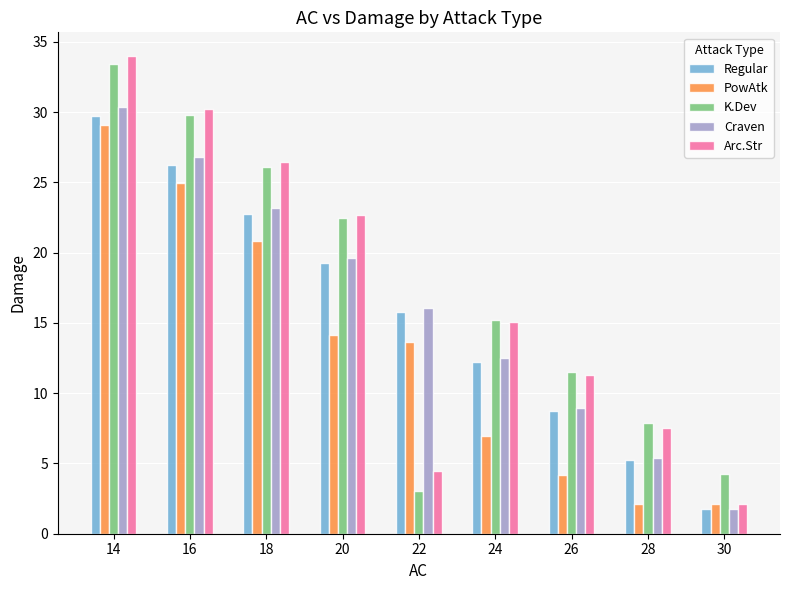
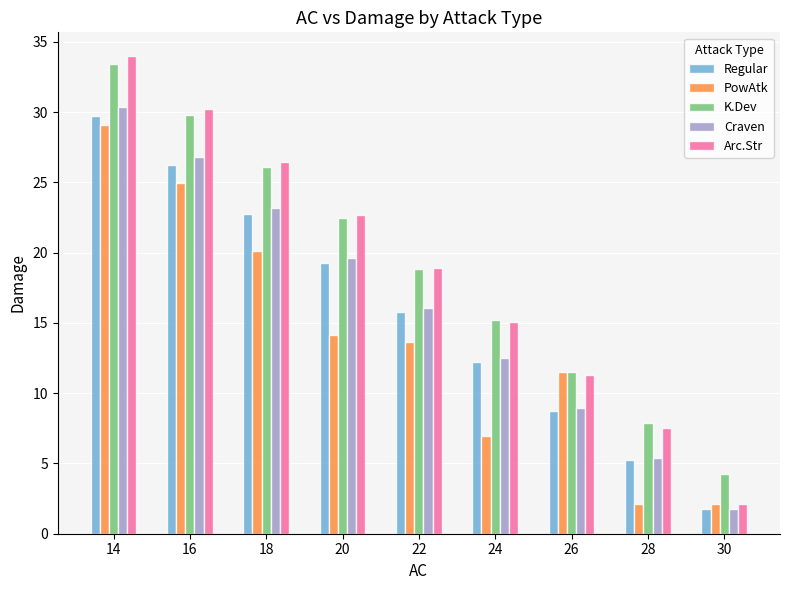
PowAtk, 18: 20.8 -> 20.1
K.Dev, 22: 3.0 -> 18.8
Arc.Str, 22: 4.5 -> 18.9
PowAtk, 26: 4.2 -> 11.5
